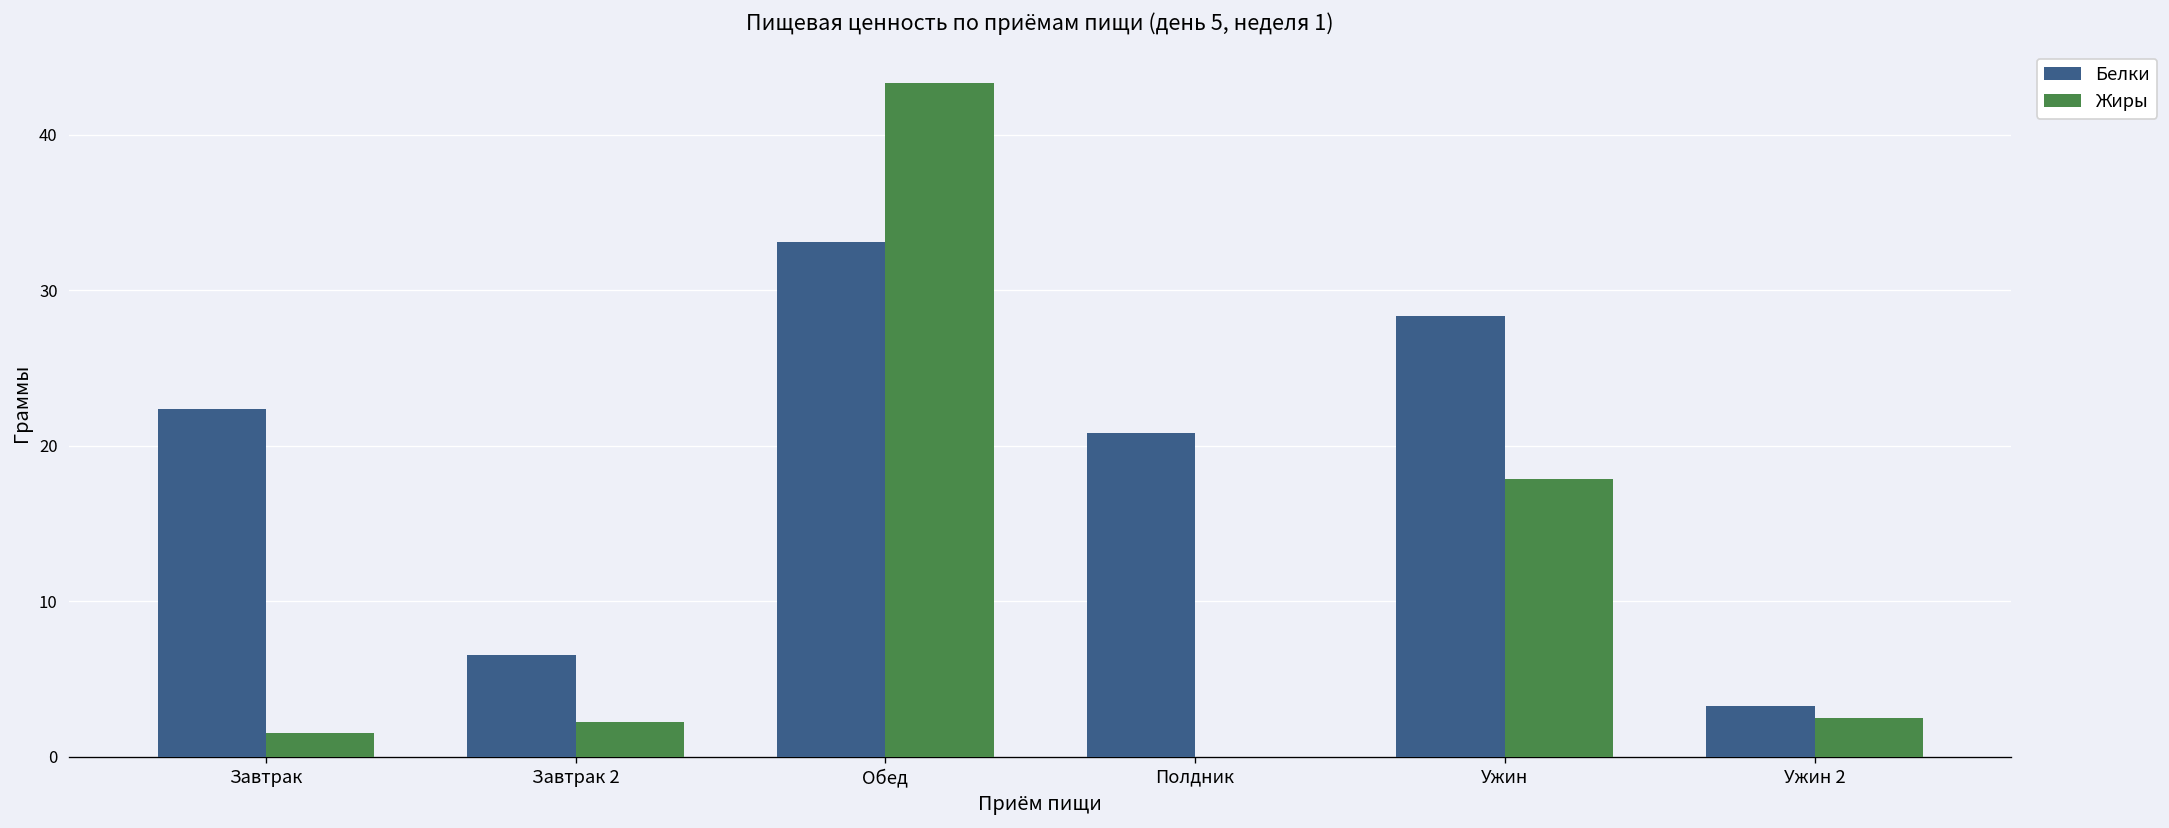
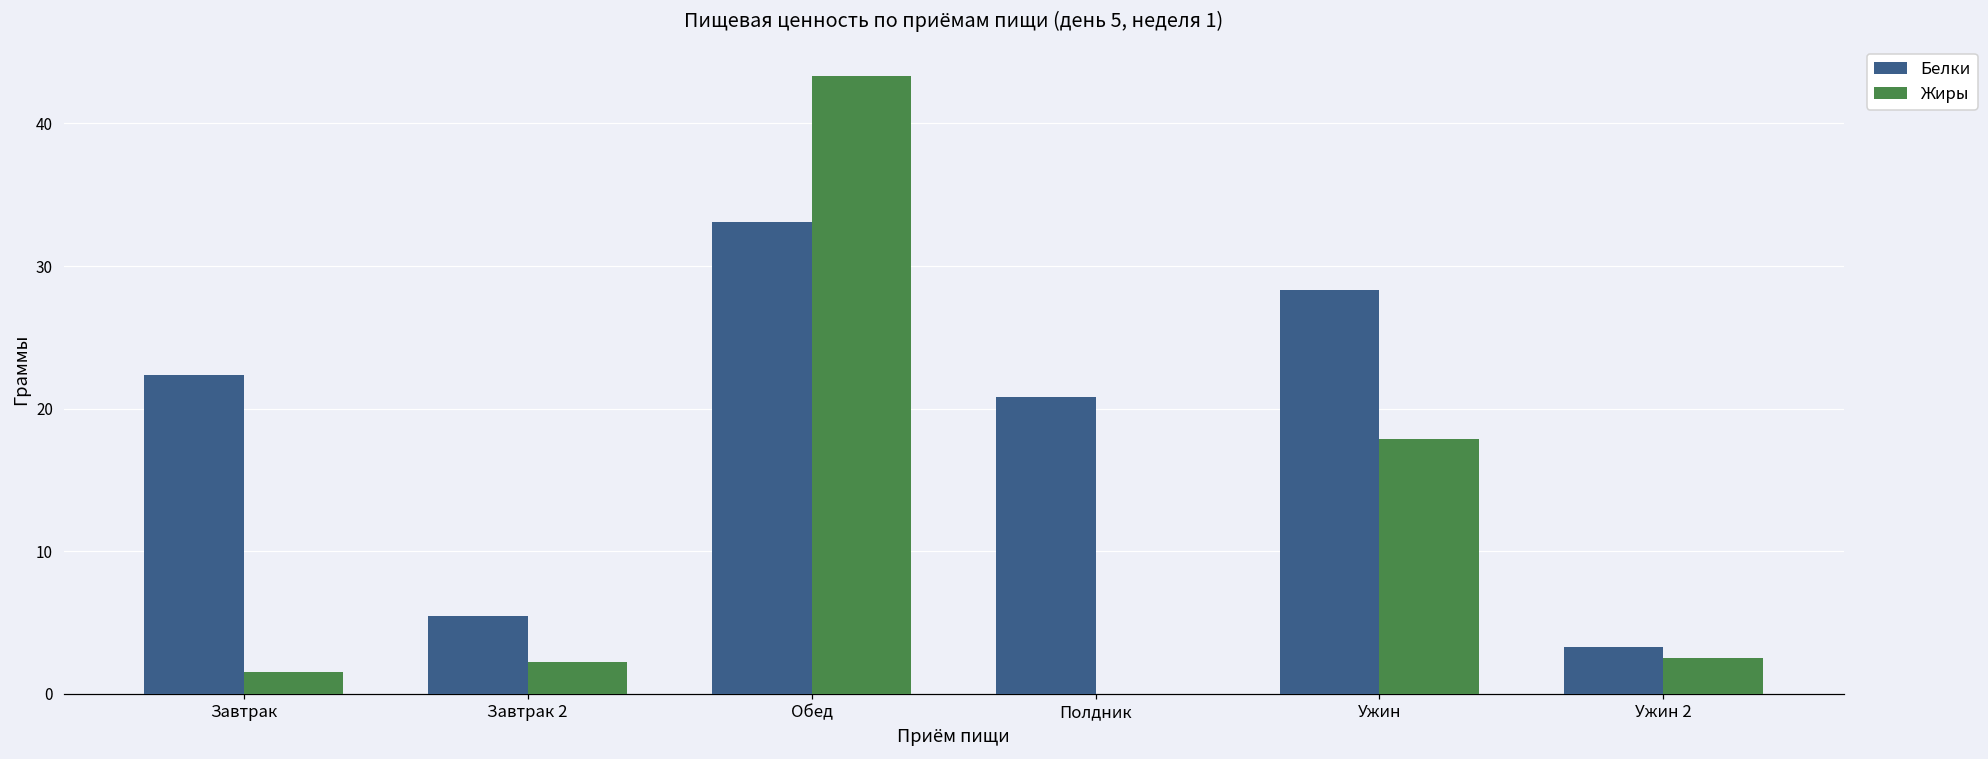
Белки, Завтрак 2: 6.6 -> 5.5
